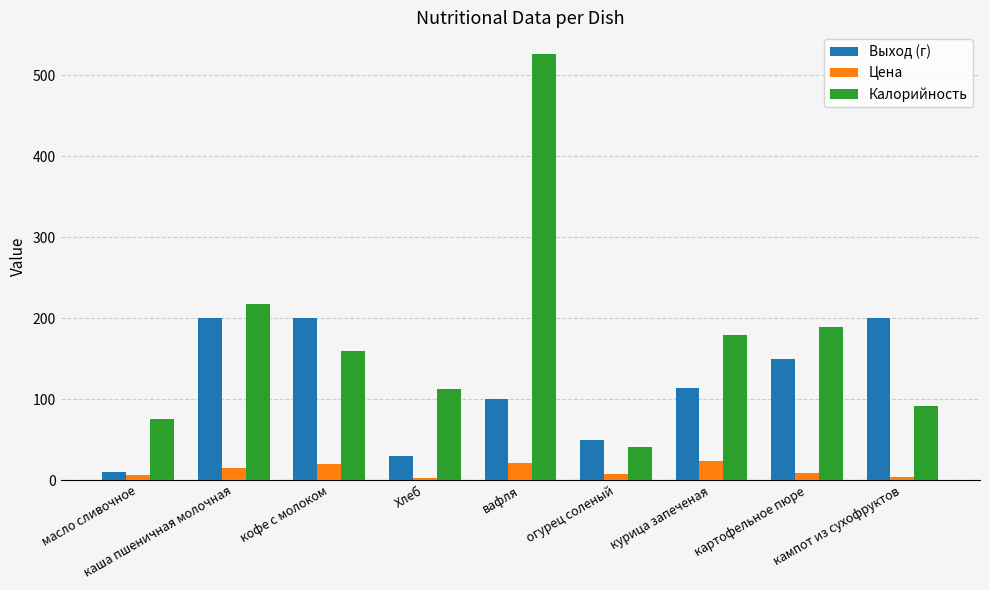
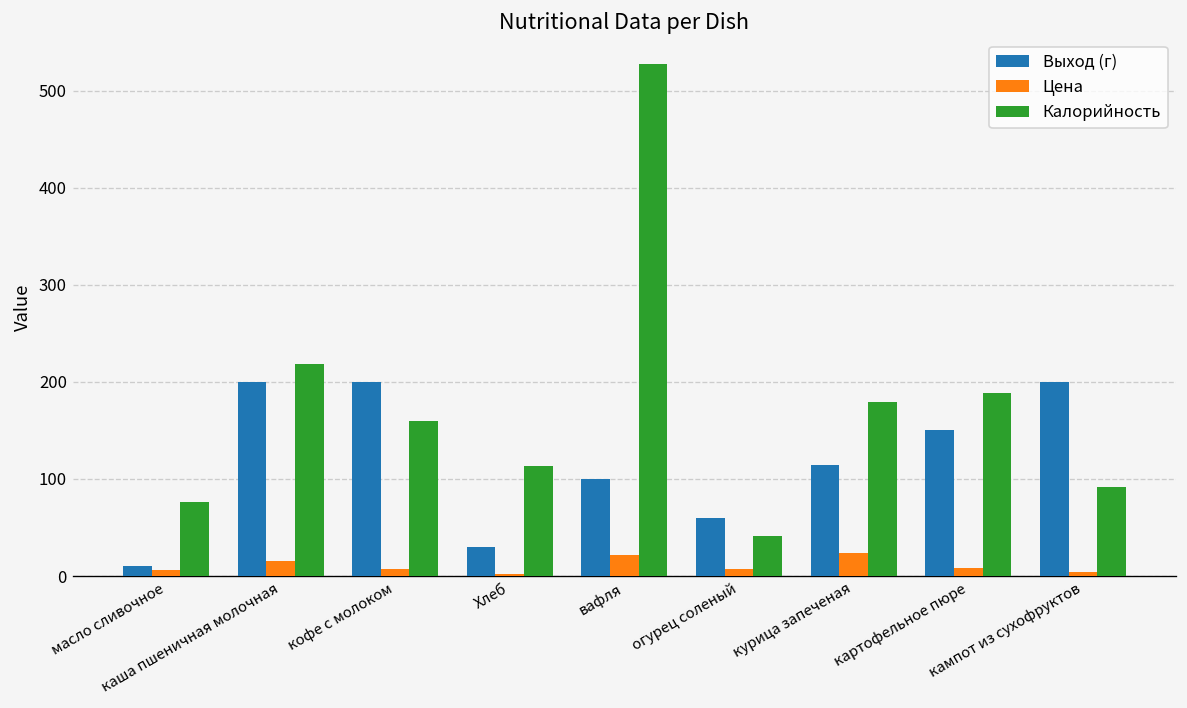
Цена, кофе с молоком: 20 -> 10
Выход (г), огурец соленый: 50 -> 60
